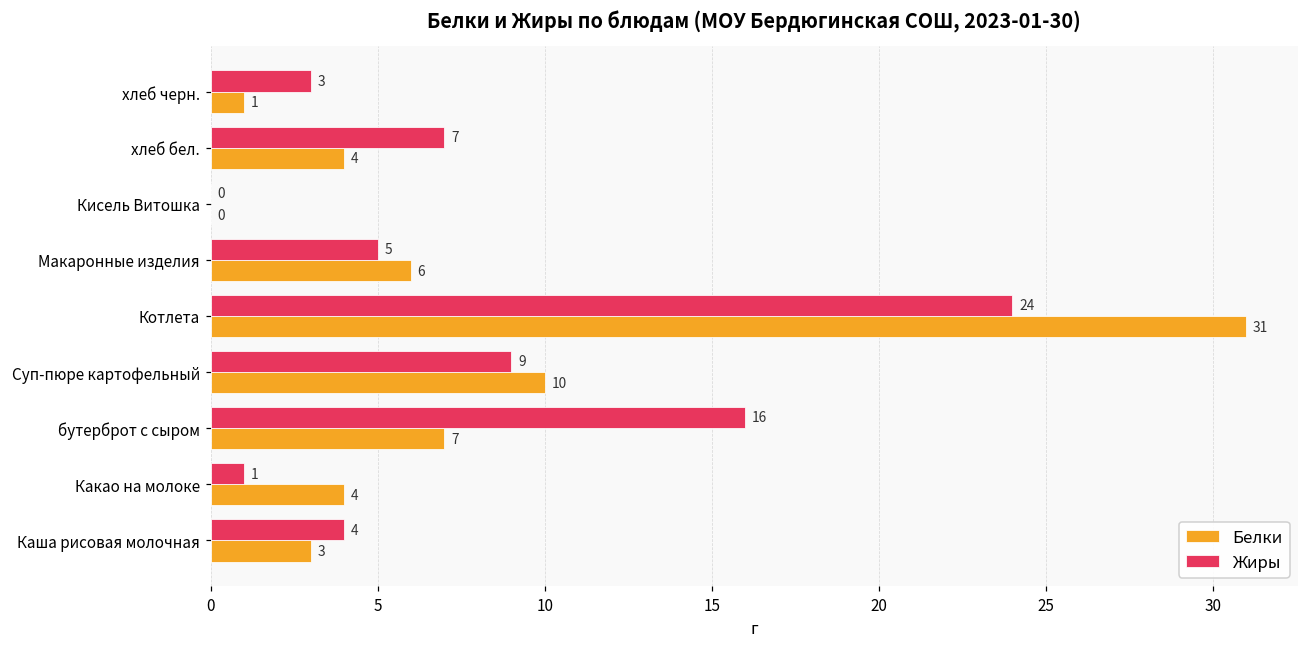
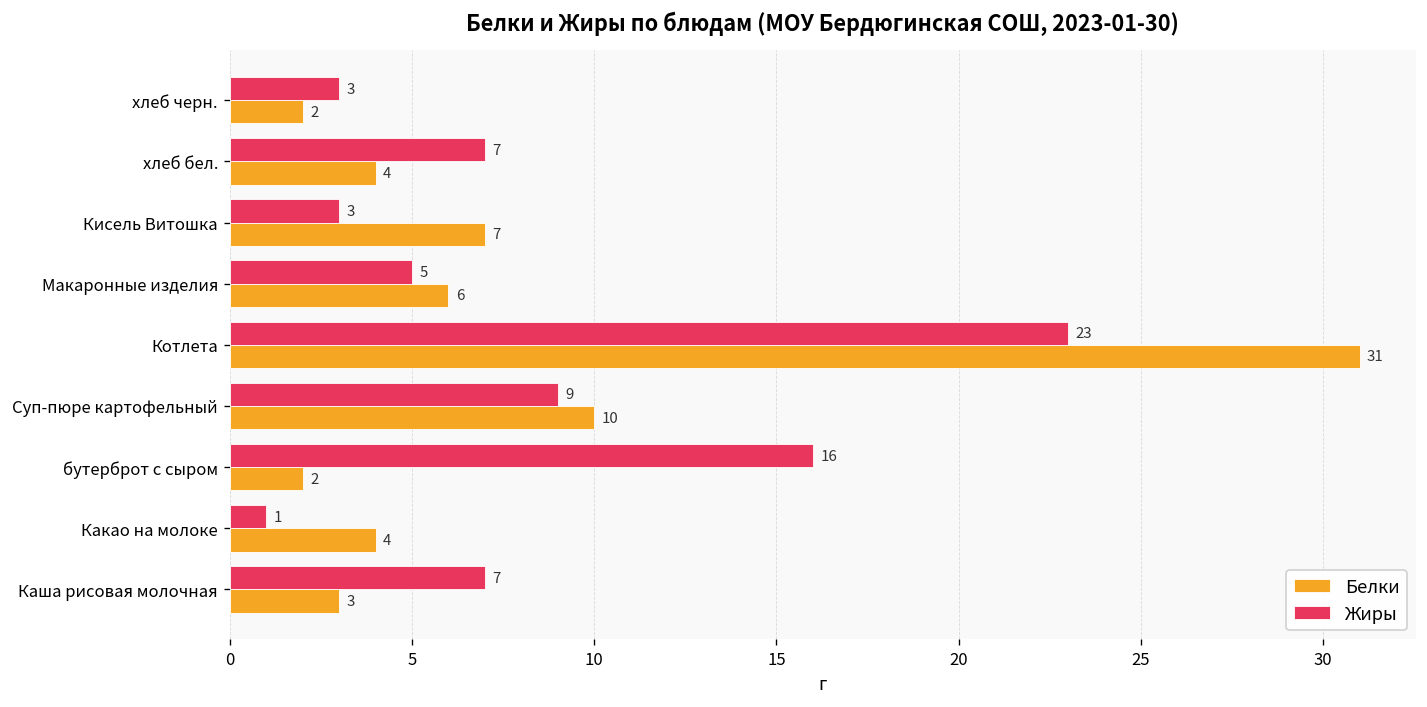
Белки, хлеб черн.: 1 -> 2
Жиры, Кисель Витошка: 0 -> 3
Белки, Кисель Витошка: 0 -> 7
Жиры, Котлета: 24 -> 23
Белки, бутерброт с сыром: 7 -> 2
Жиры, Каша рисовая молочная: 4 -> 7
